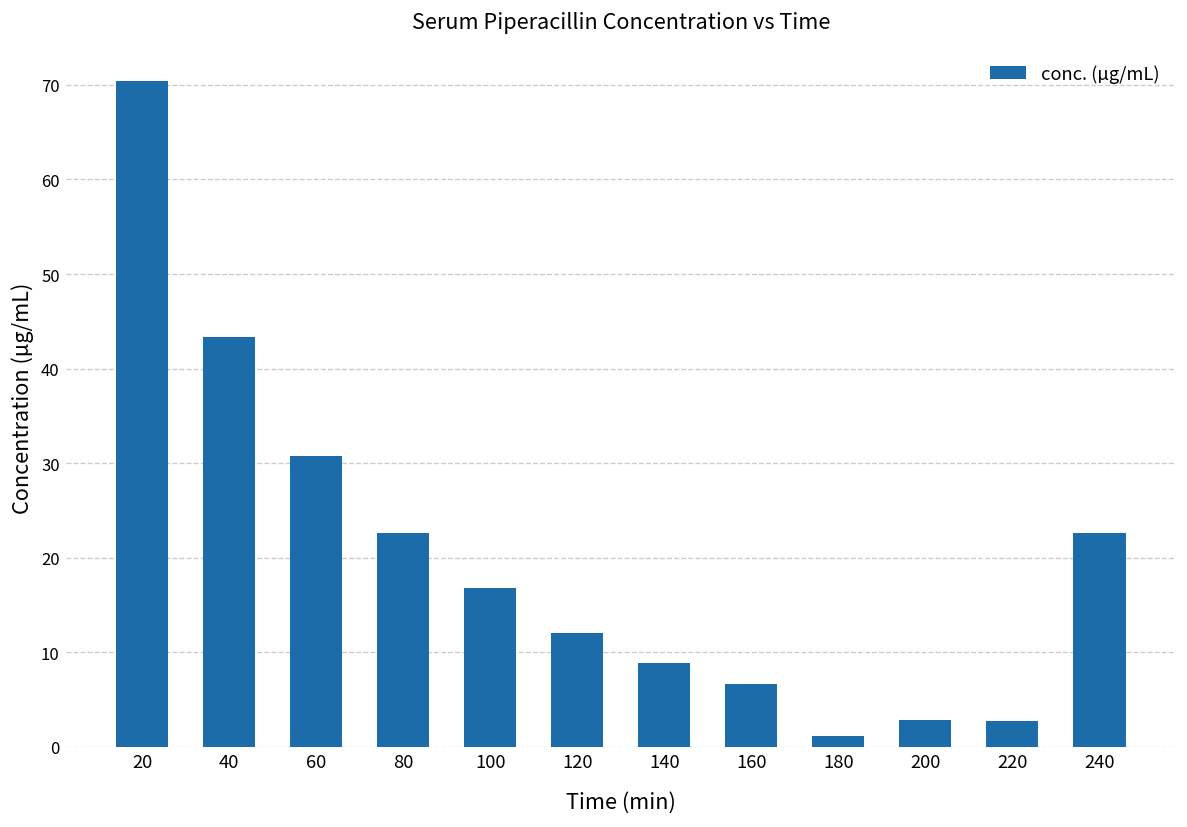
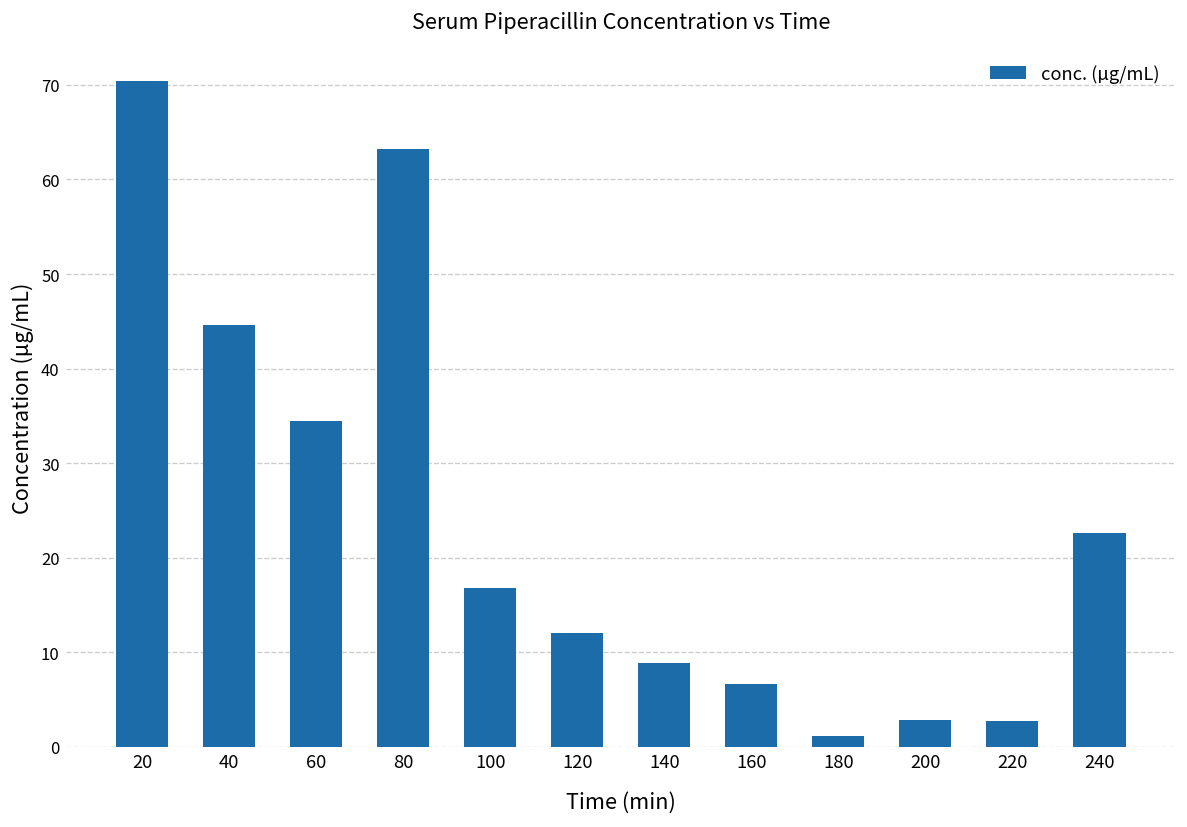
40: 43 -> 45
60: 31 -> 35
80: 23 -> 63
